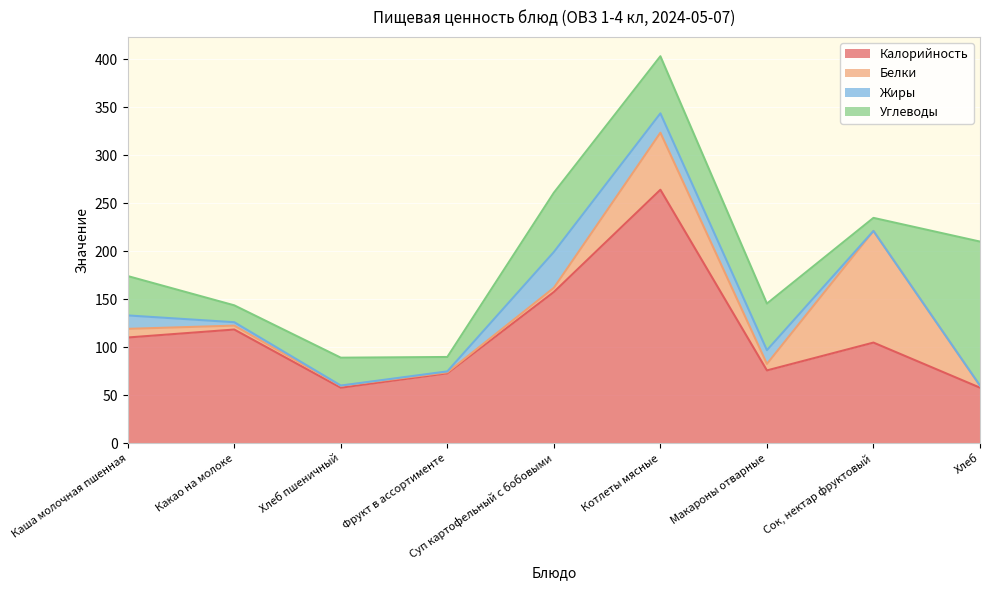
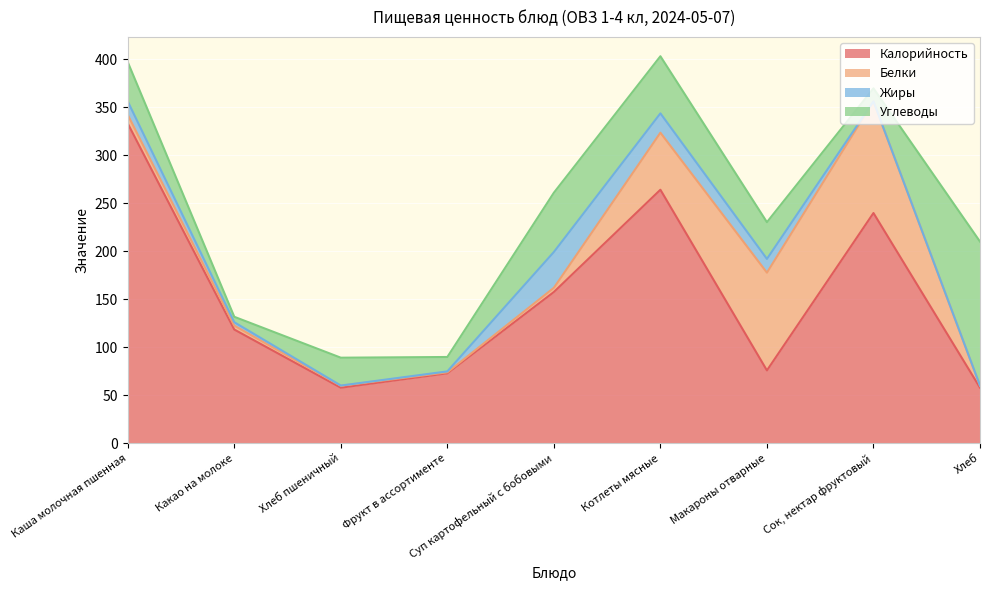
Калорийность, Каша молочная пшенная: 110 -> 330
Углеводы, Какао на молоке: 20 -> 10
Белки, Макароны отварные: 10 -> 100
Углеводы, Макароны отварные: 50 -> 40
Калорийность, Сок, нектар фруктовый: 110 -> 240
